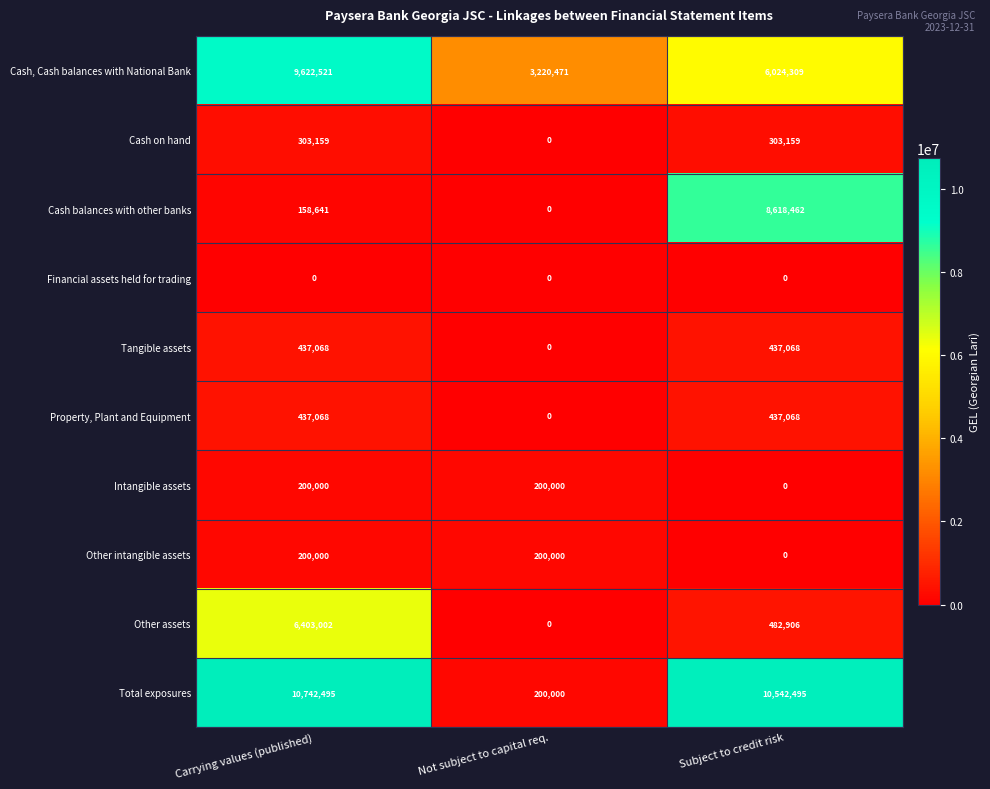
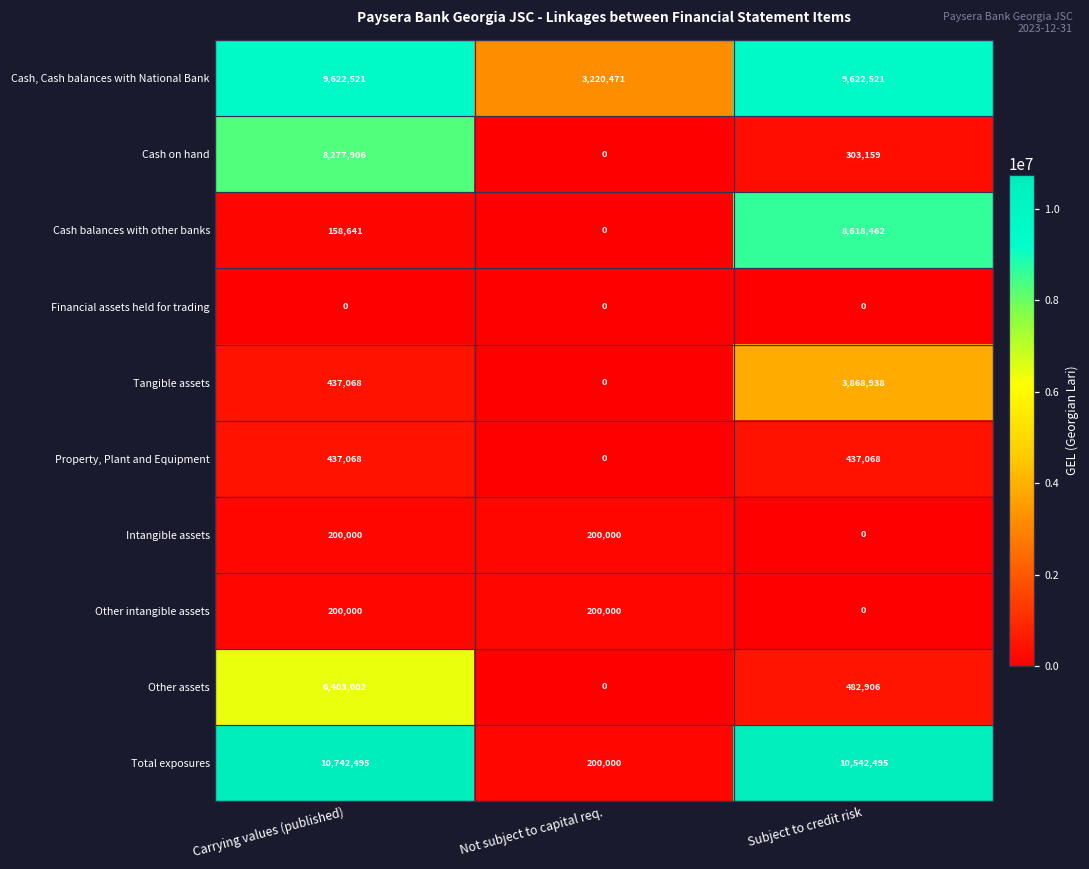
Cash, Cash balances with National Bank, Subject to credit risk: 6,024,309 -> 9,622,521
Cash on hand, Carrying values (published): 303,159 -> 8,277,906
Tangible assets, Subject to credit risk: 437,068 -> 3,868,938
